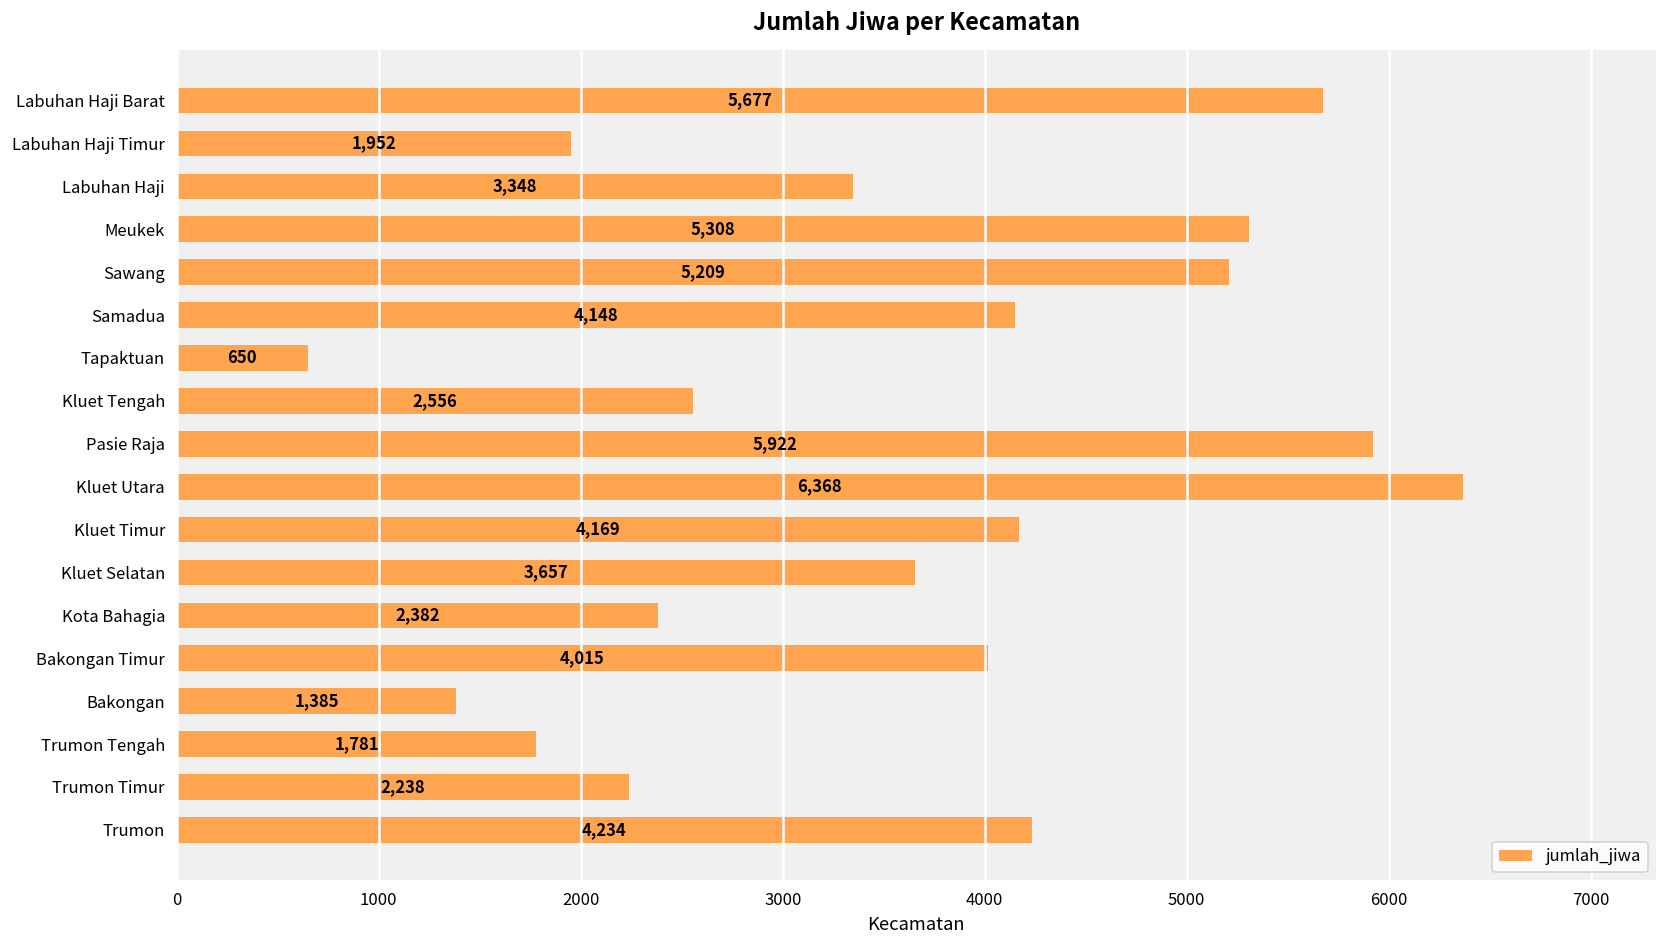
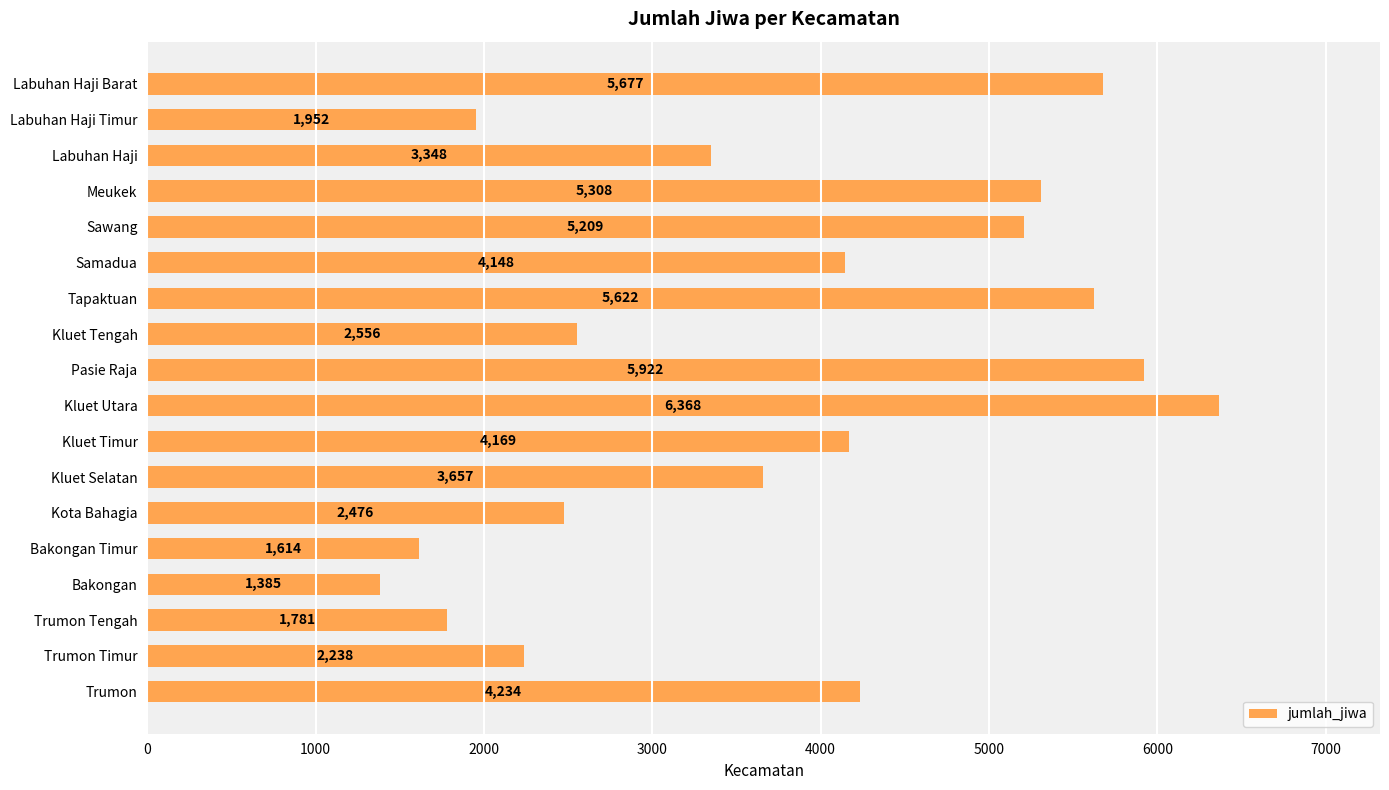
Tapaktuan: 650 -> 5,622
Kota Bahagia: 2,382 -> 2,476
Bakongan Timur: 4,015 -> 1,614
